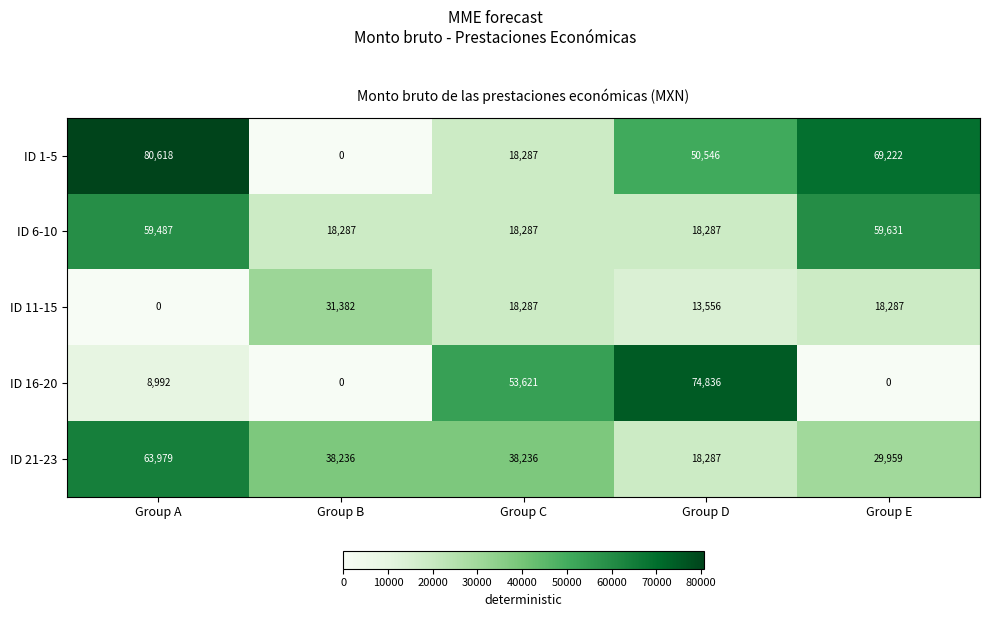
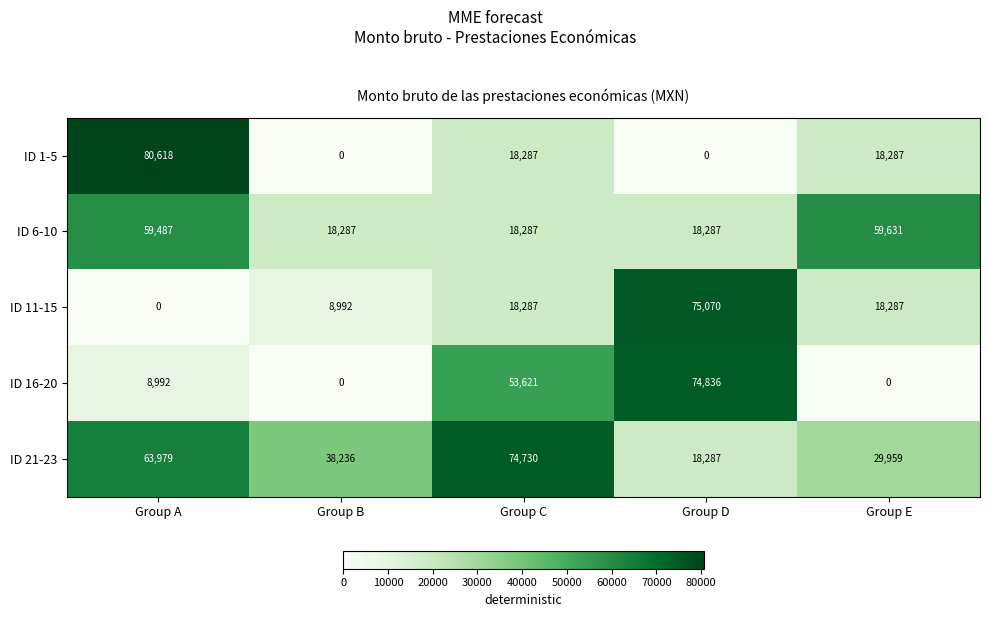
ID 1-5, Group D: 50,546 -> 0
ID 1-5, Group E: 69,222 -> 18,287
ID 11-15, Group B: 31,382 -> 8,992
ID 11-15, Group D: 13,556 -> 75,070
ID 21-23, Group C: 38,236 -> 74,730
